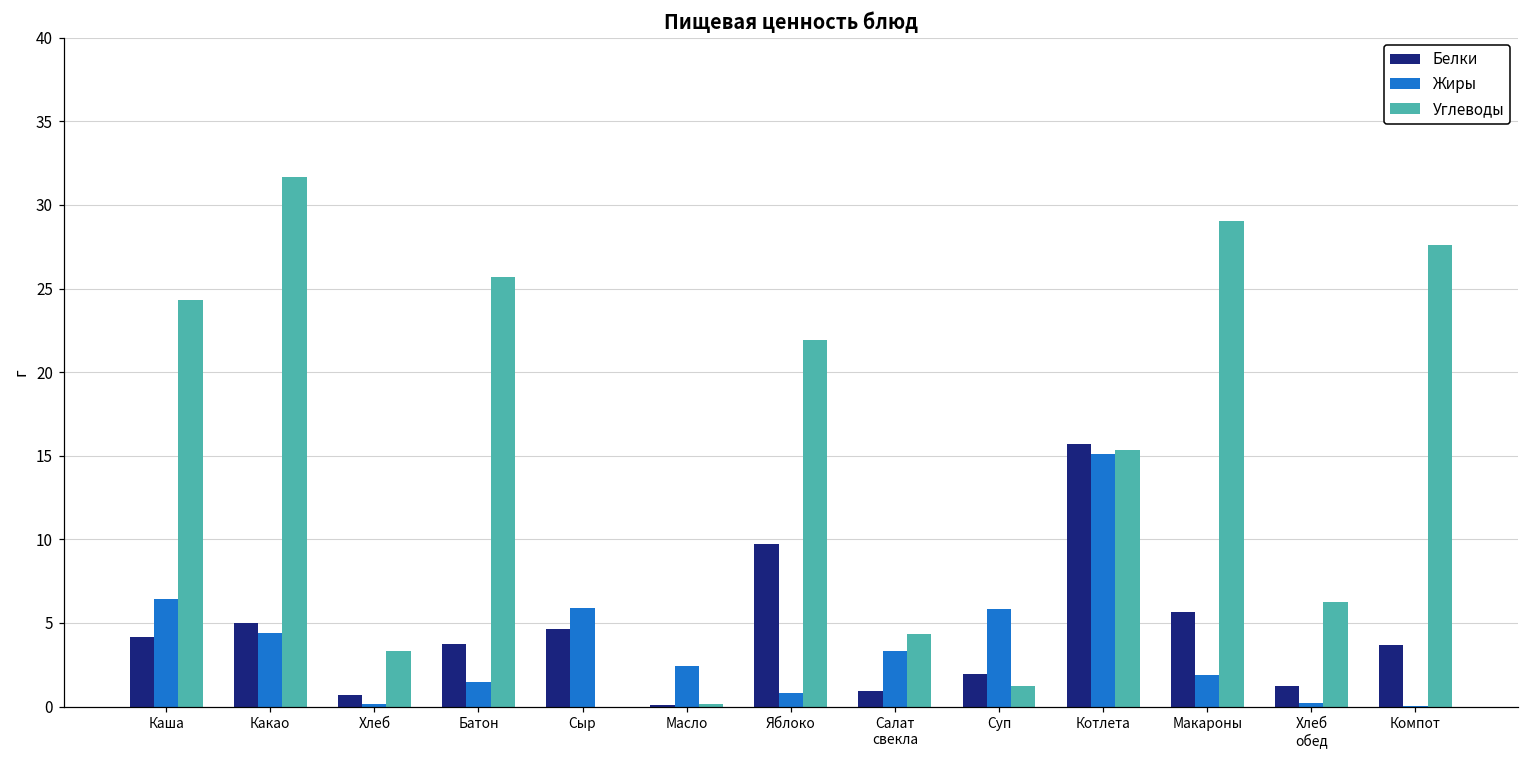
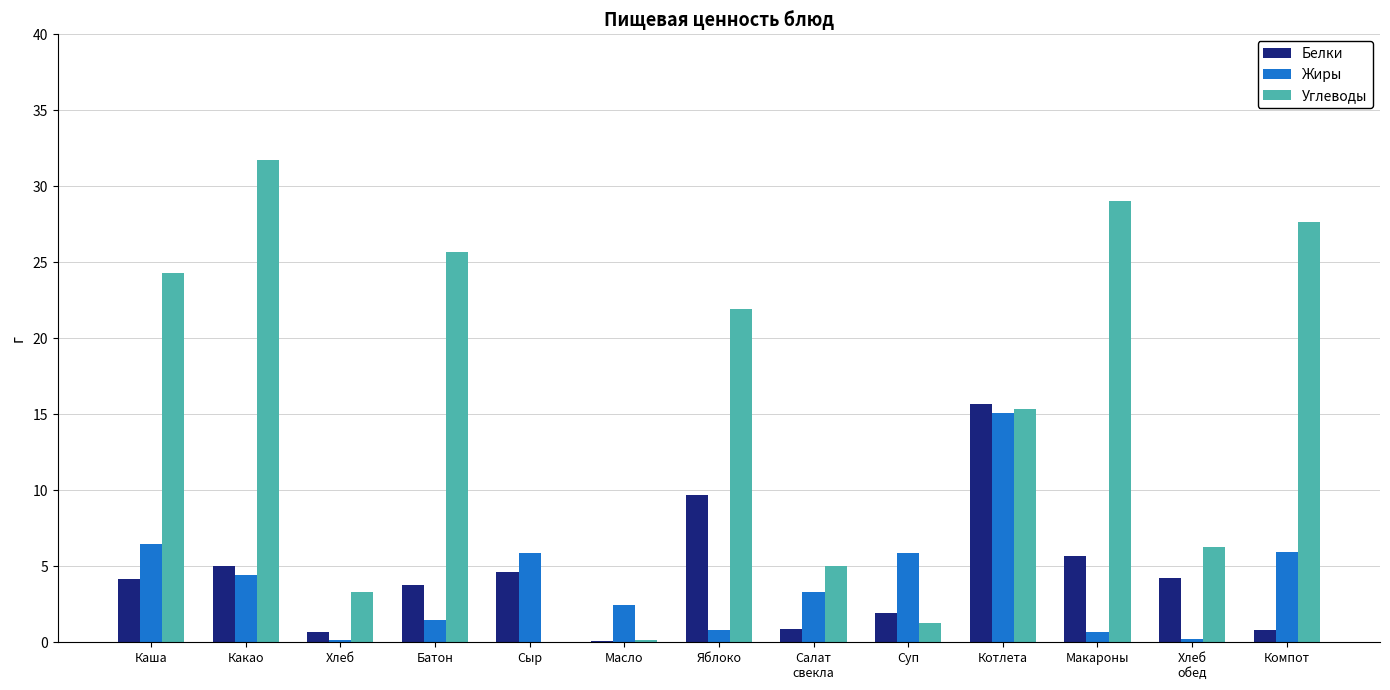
Углеводы, Салат свекла: 4.3 -> 5.0
Жиры, Макароны: 1.9 -> 0.7
Белки, Хлеб обед: 1.2 -> 4.3
Белки, Компот: 3.7 -> 0.8
Жиры, Компот: 0.0 -> 5.9
